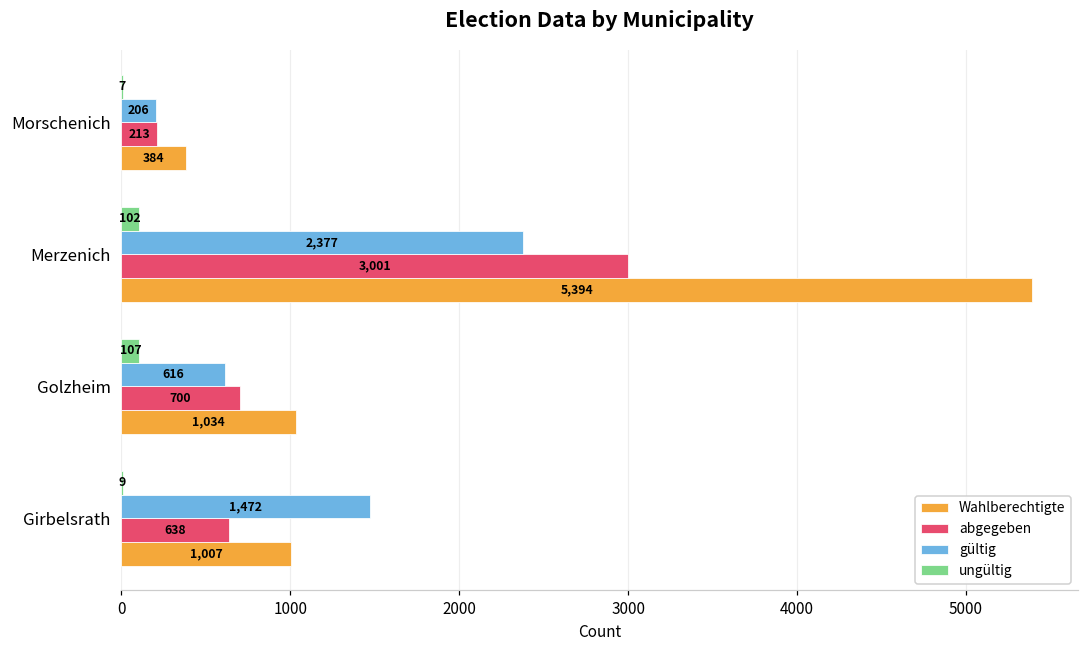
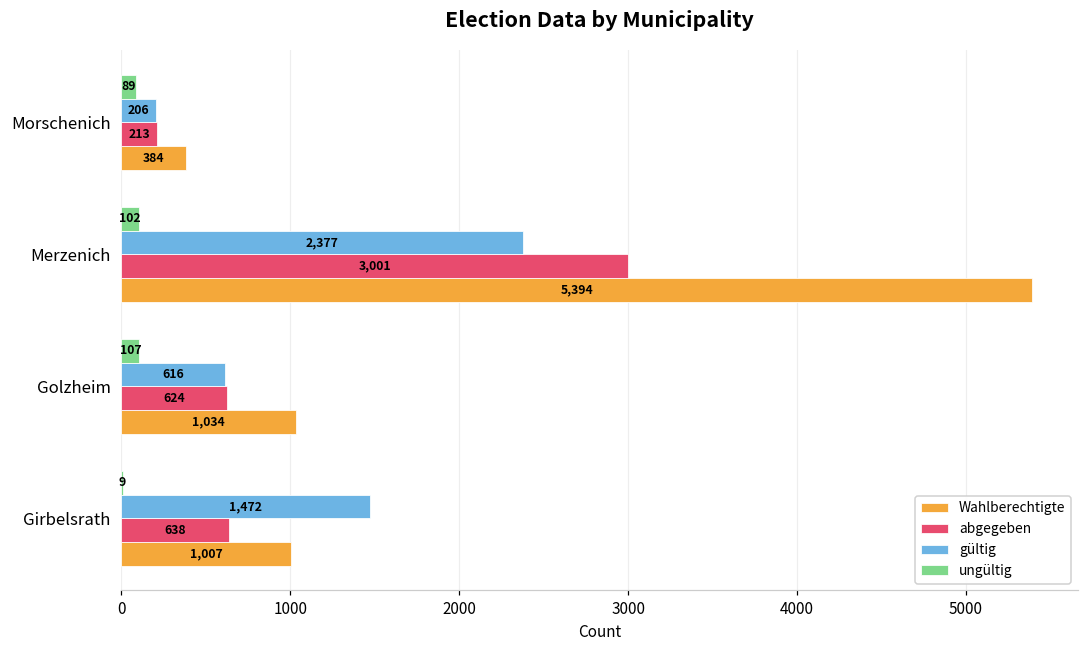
ungültig, Morschenich: 7 -> 89
abgegeben, Golzheim: 700 -> 624
